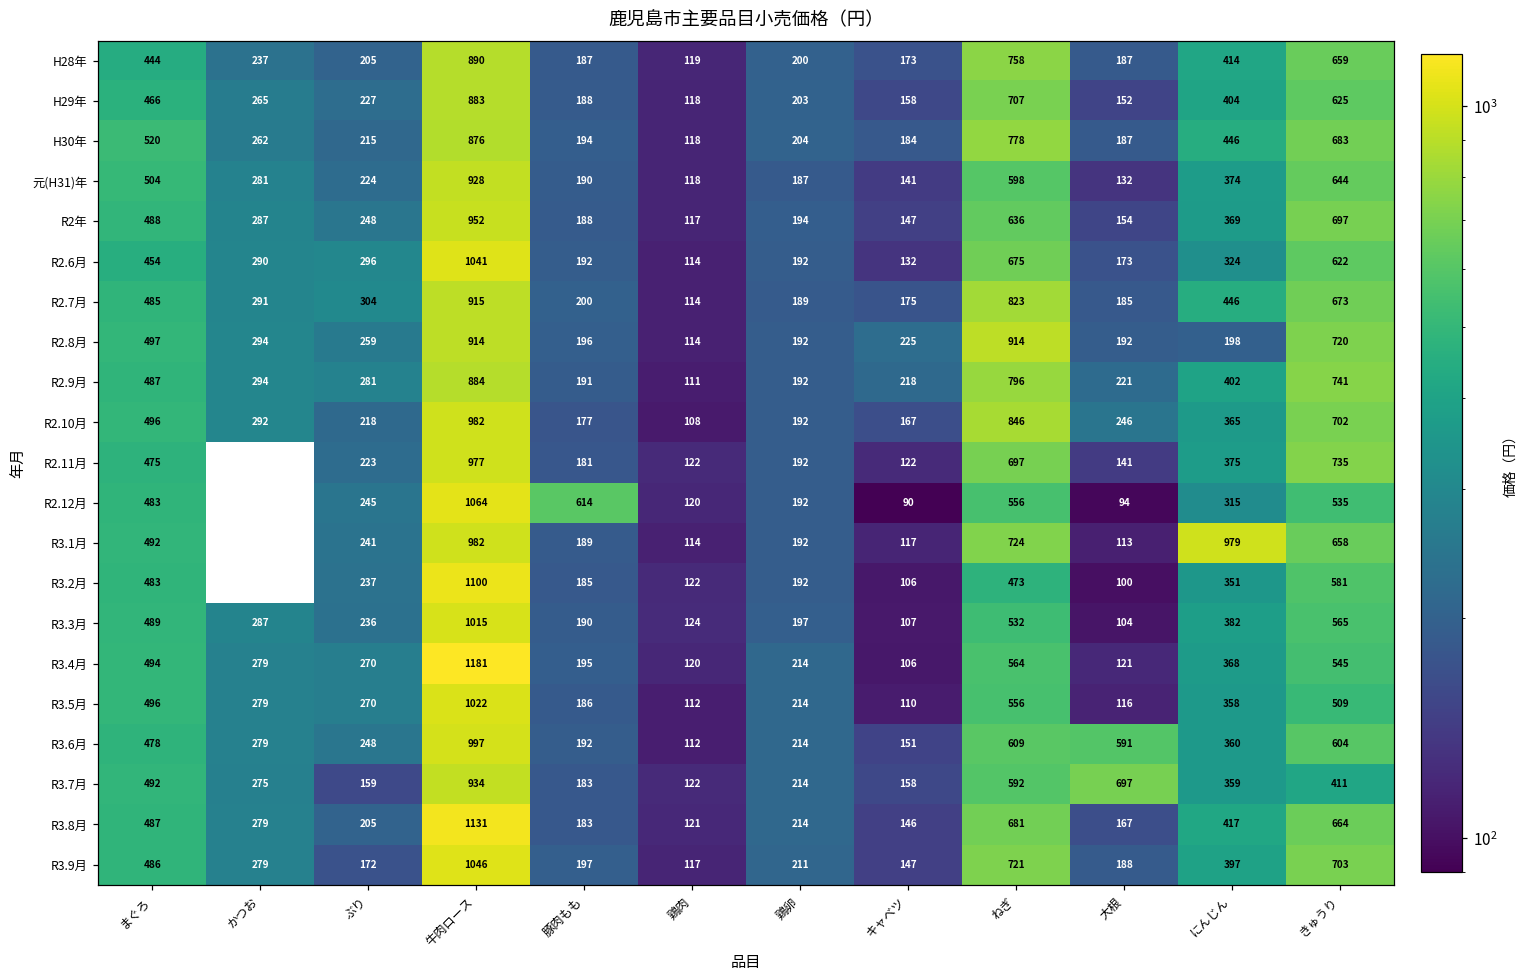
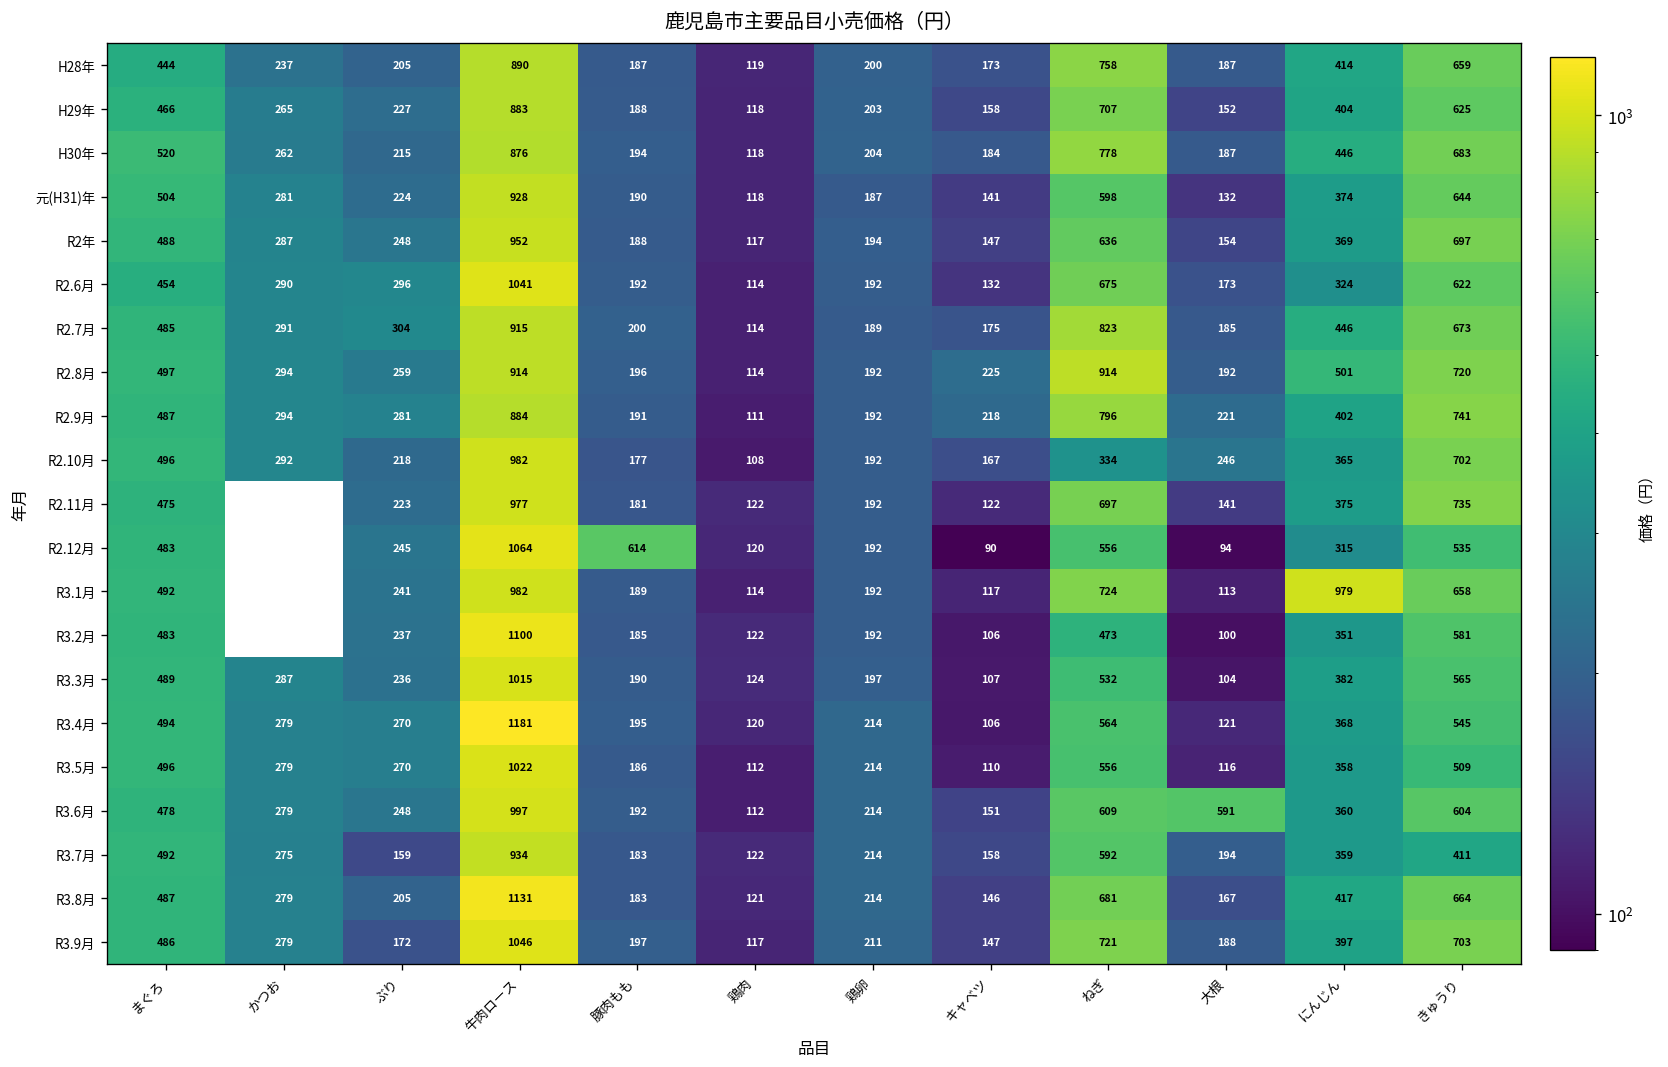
R2.8月, にんじん: 198 -> 501
R2.10月, ねぎ: 846 -> 334
R3.7月, 大根: 697 -> 194
